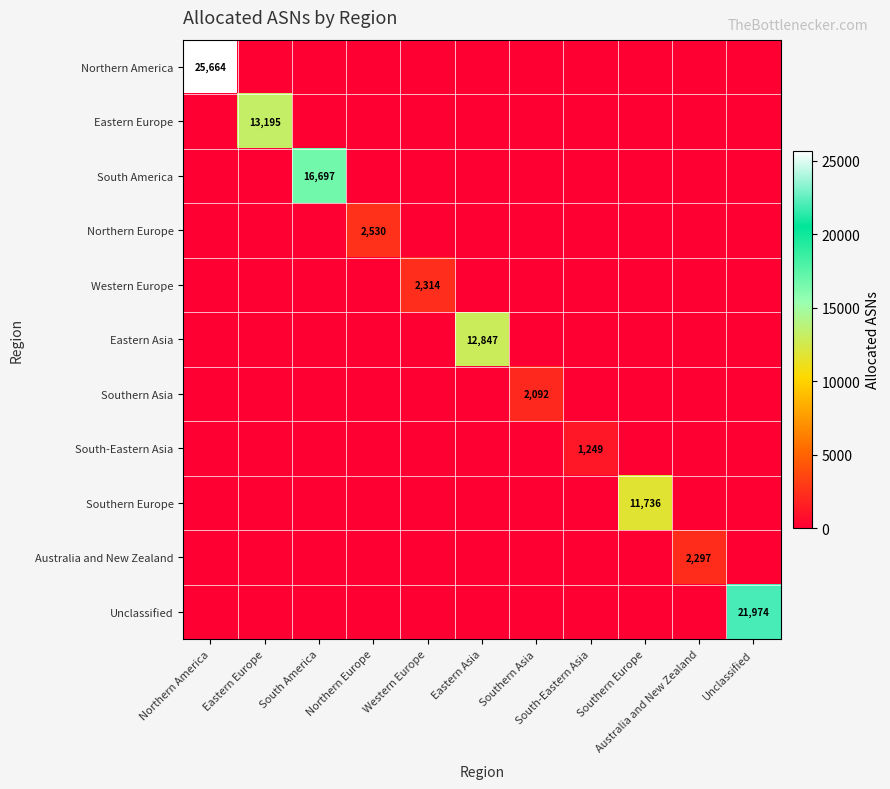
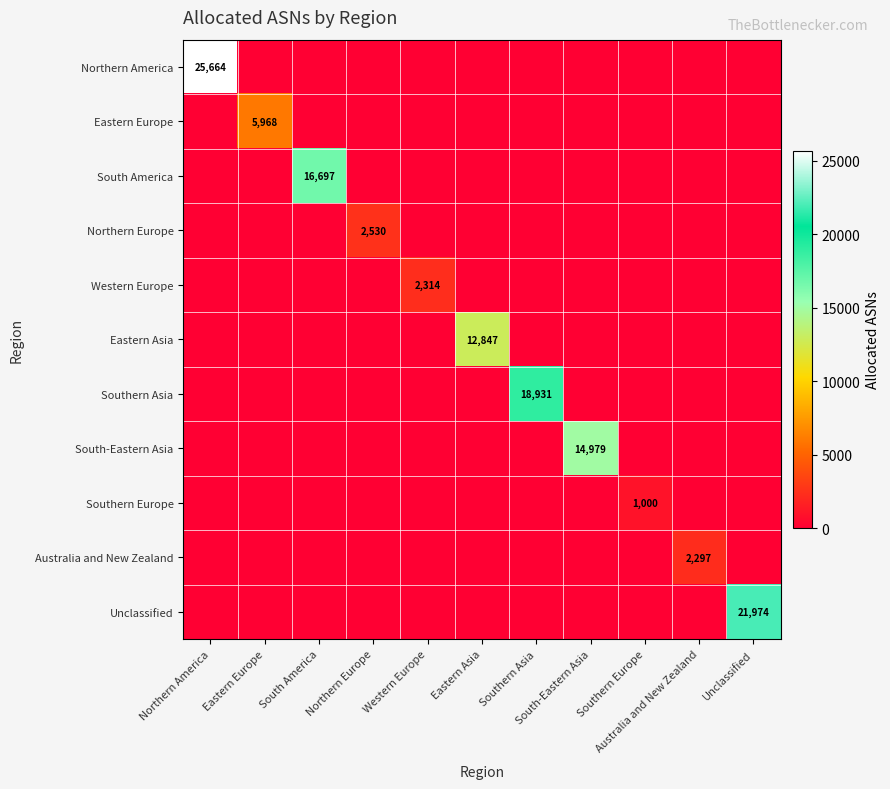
Eastern Europe, Eastern Europe: 13,195 -> 5,968
Southern Asia, Southern Asia: 2,092 -> 18,931
South-Eastern Asia, South-Eastern Asia: 1,249 -> 14,979
Southern Europe, Southern Europe: 11,736 -> 1,000
